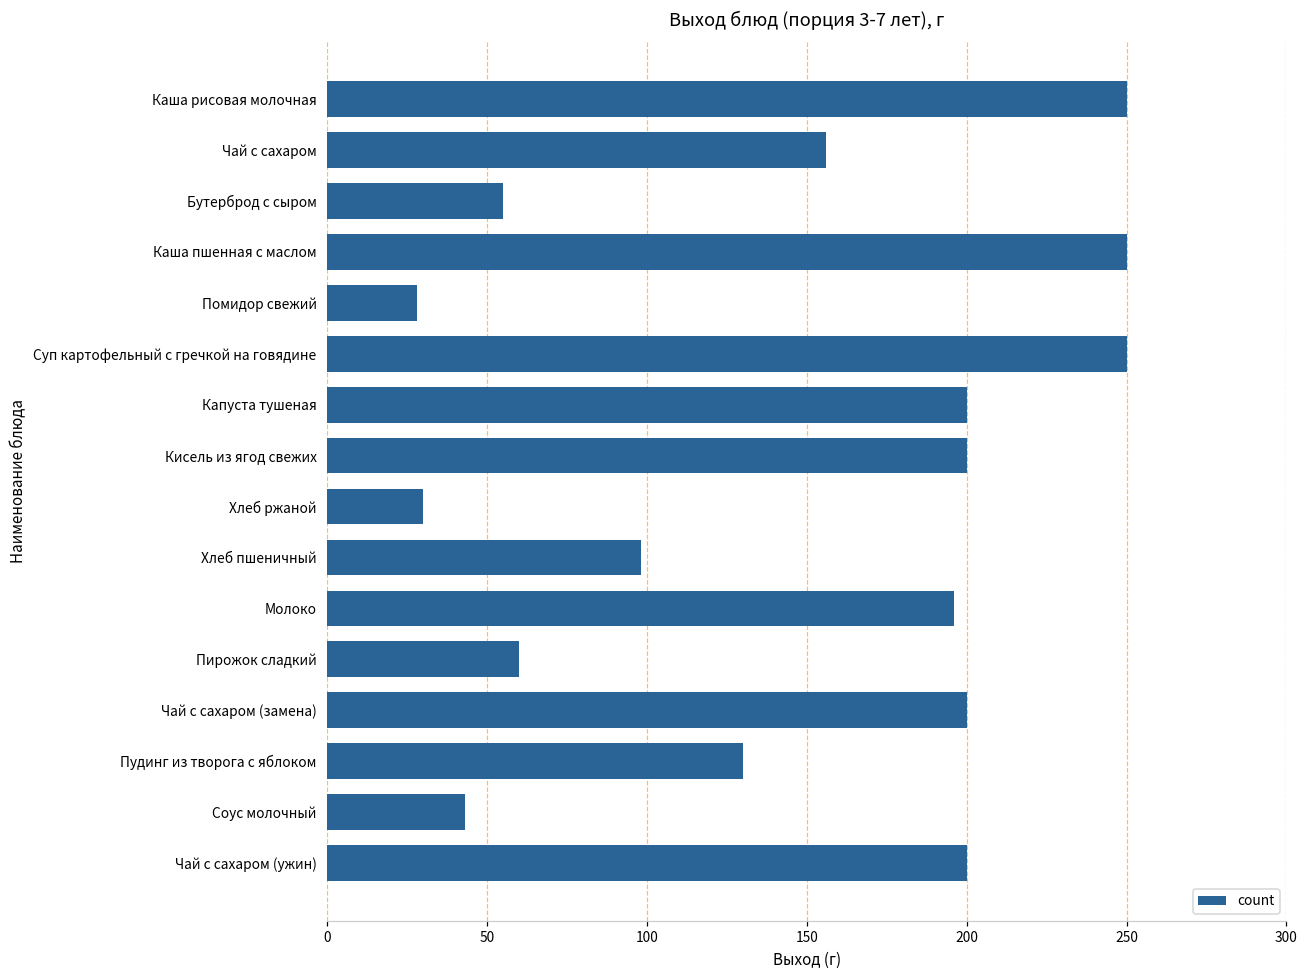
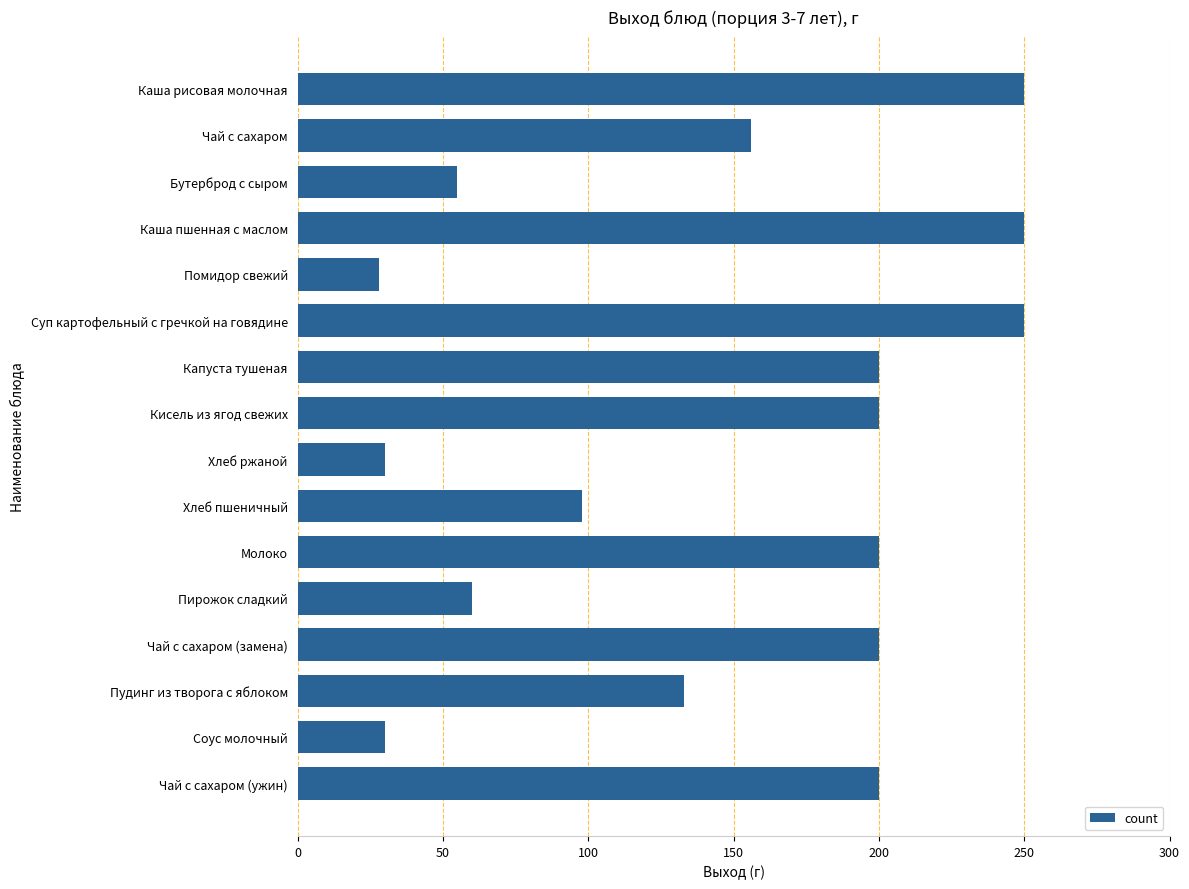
Молоко: 196 -> 200
Пудинг из творога с яблоком: 130 -> 133
Соус молочный: 43 -> 30
